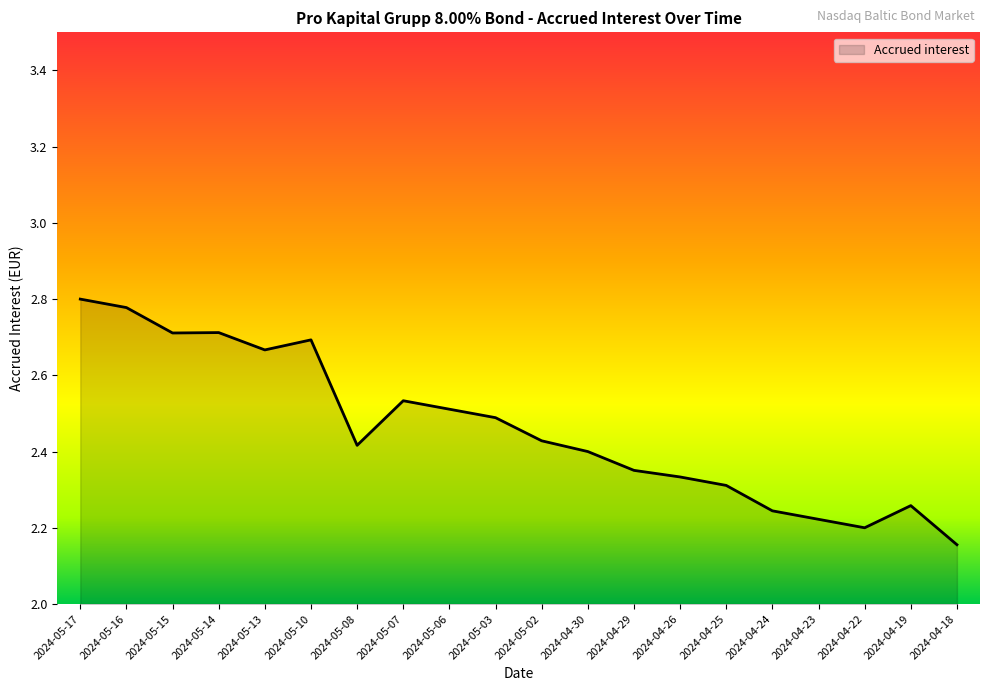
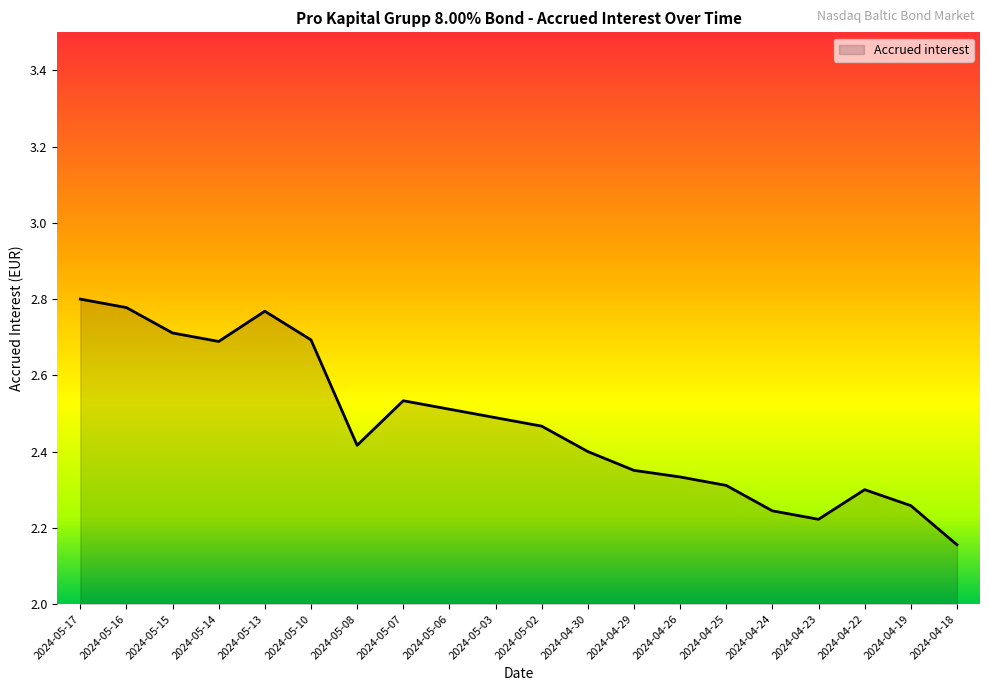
2024-05-14: 2.71 -> 2.69
2024-05-13: 2.67 -> 2.77
2024-05-02: 2.43 -> 2.47
2024-04-22: 2.2 -> 2.3
